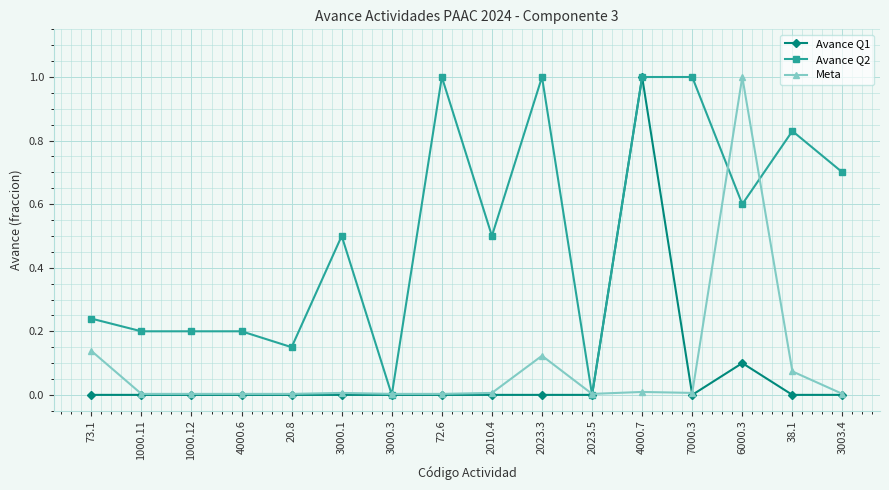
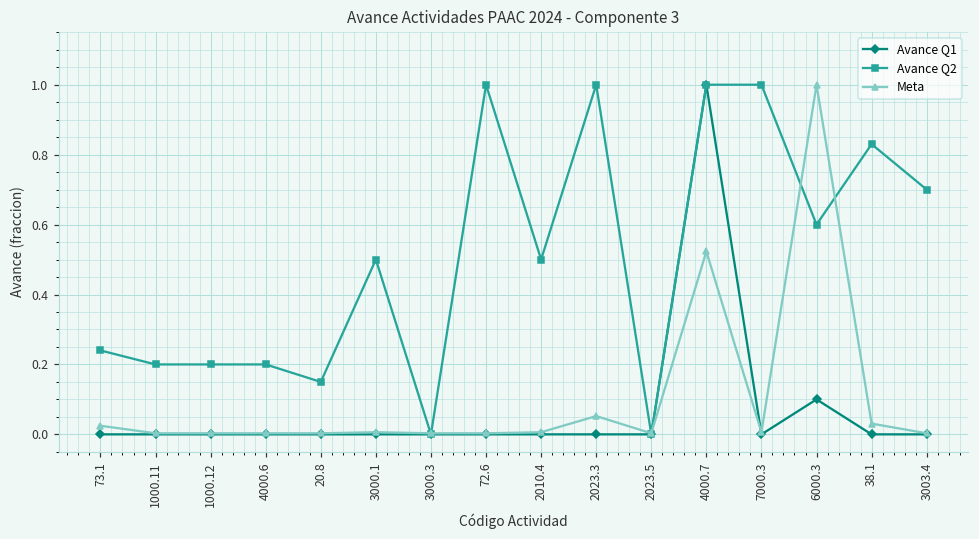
Meta, 73.1: 0.14 -> 0.02
Meta, 2023.3: 0.12 -> 0.05
Meta, 4000.7: 0.01 -> 0.52
Meta, 38.1: 0.07 -> 0.03
